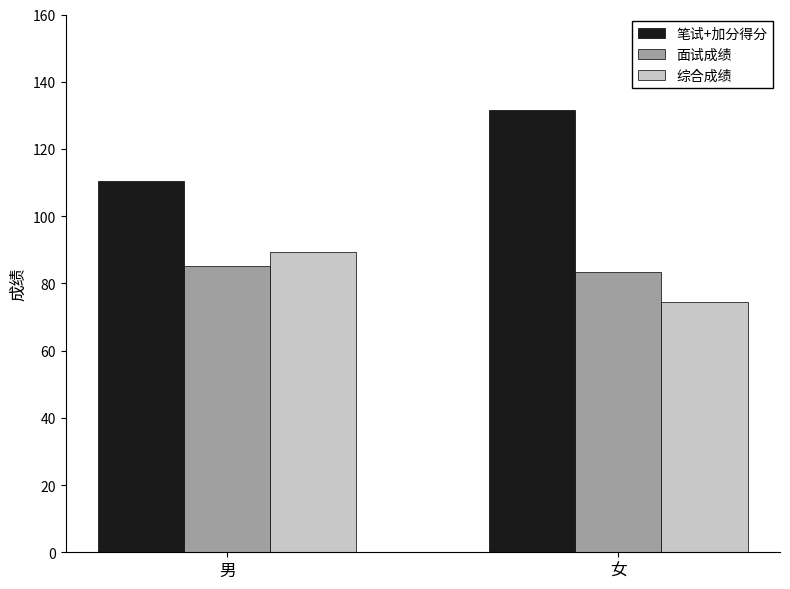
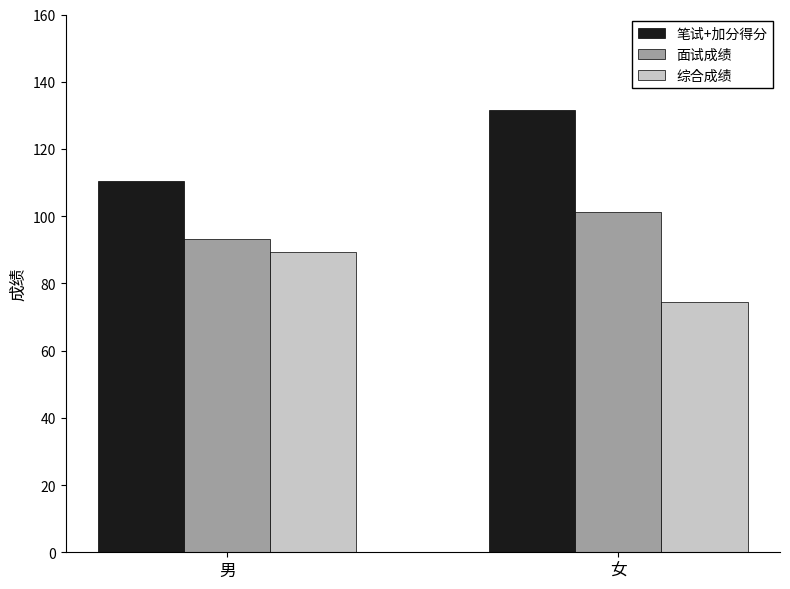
面试成绩, 男: 85 -> 93
面试成绩, 女: 83 -> 101
